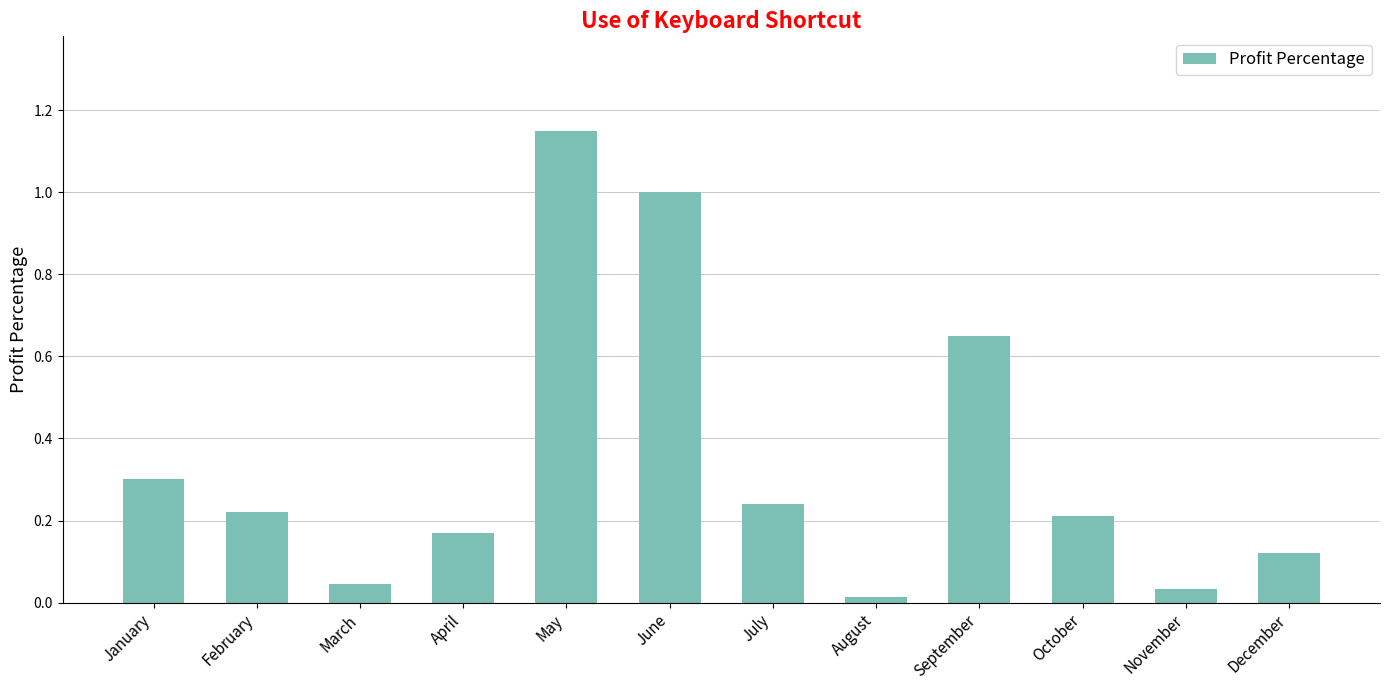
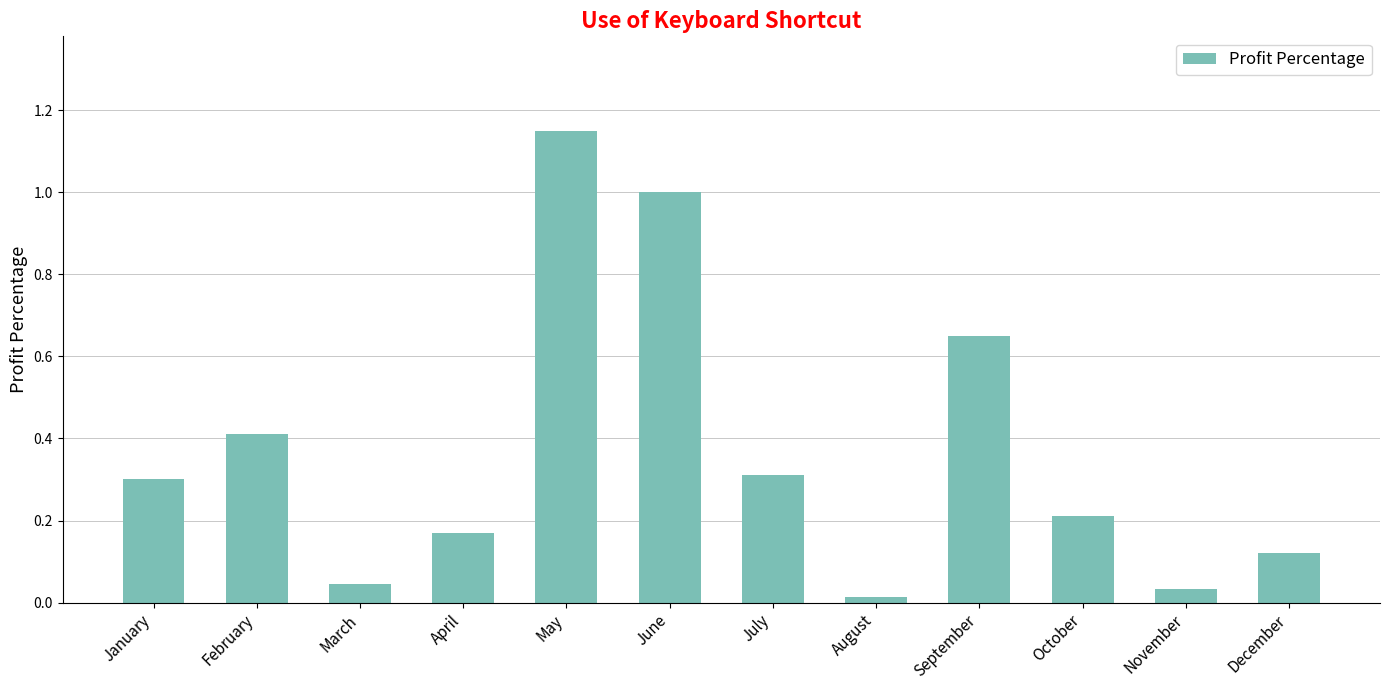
February: 0.22 -> 0.41
July: 0.24 -> 0.31
